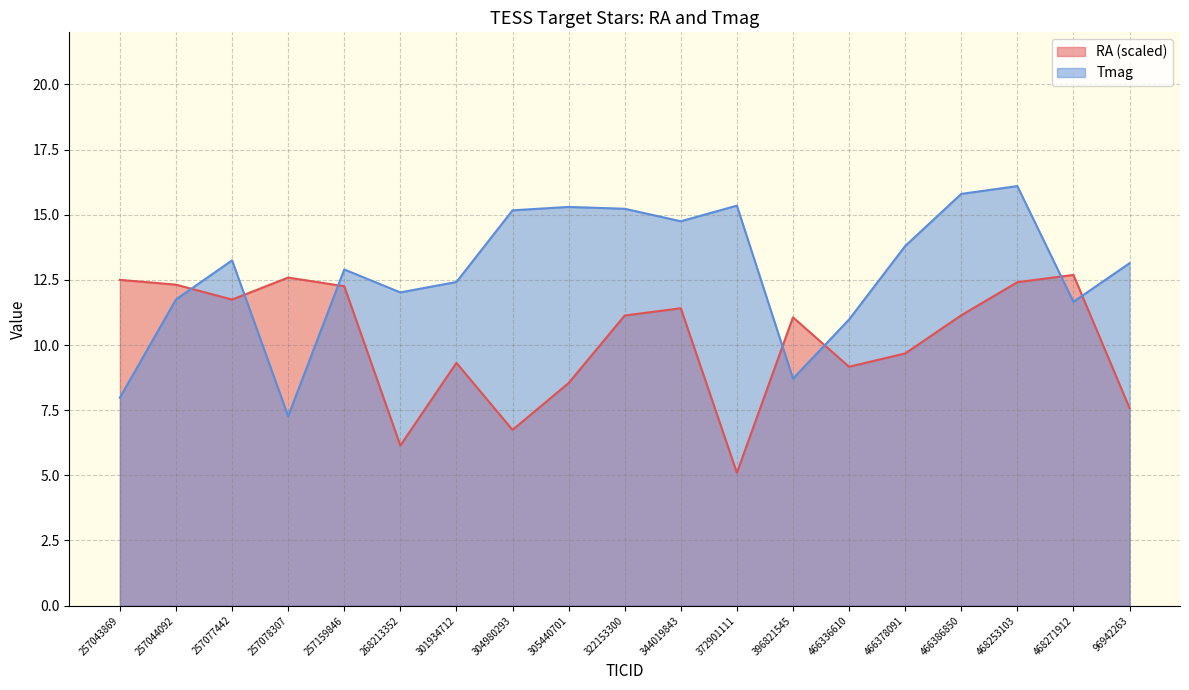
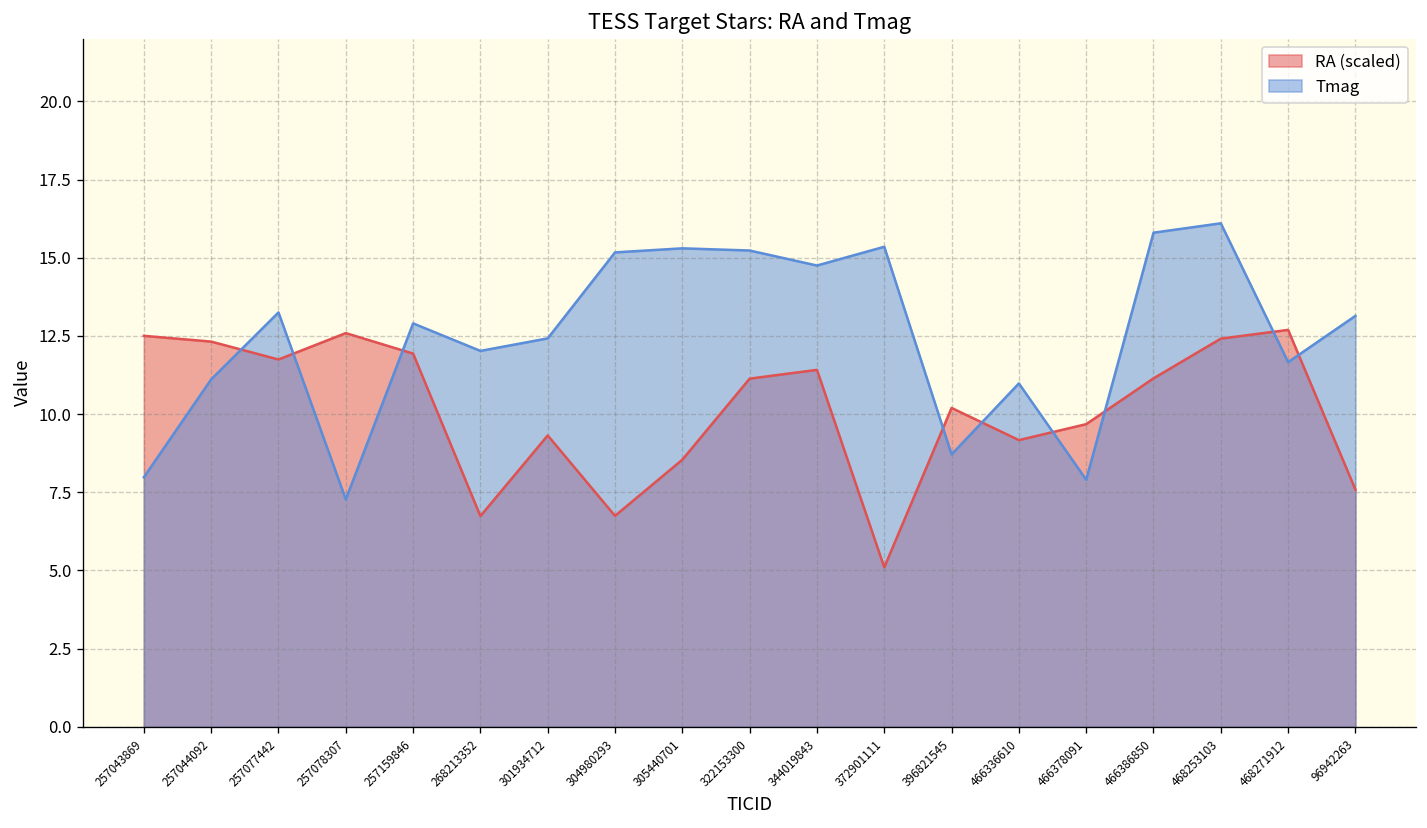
Tmag, 257044092: 11.8 -> 11.1
RA (scaled), 257159846: 12.3 -> 11.9
RA (scaled), 268213352: 6.1 -> 6.7
RA (scaled), 396821545: 11.1 -> 10.2
Tmag, 466378091: 13.8 -> 7.9
